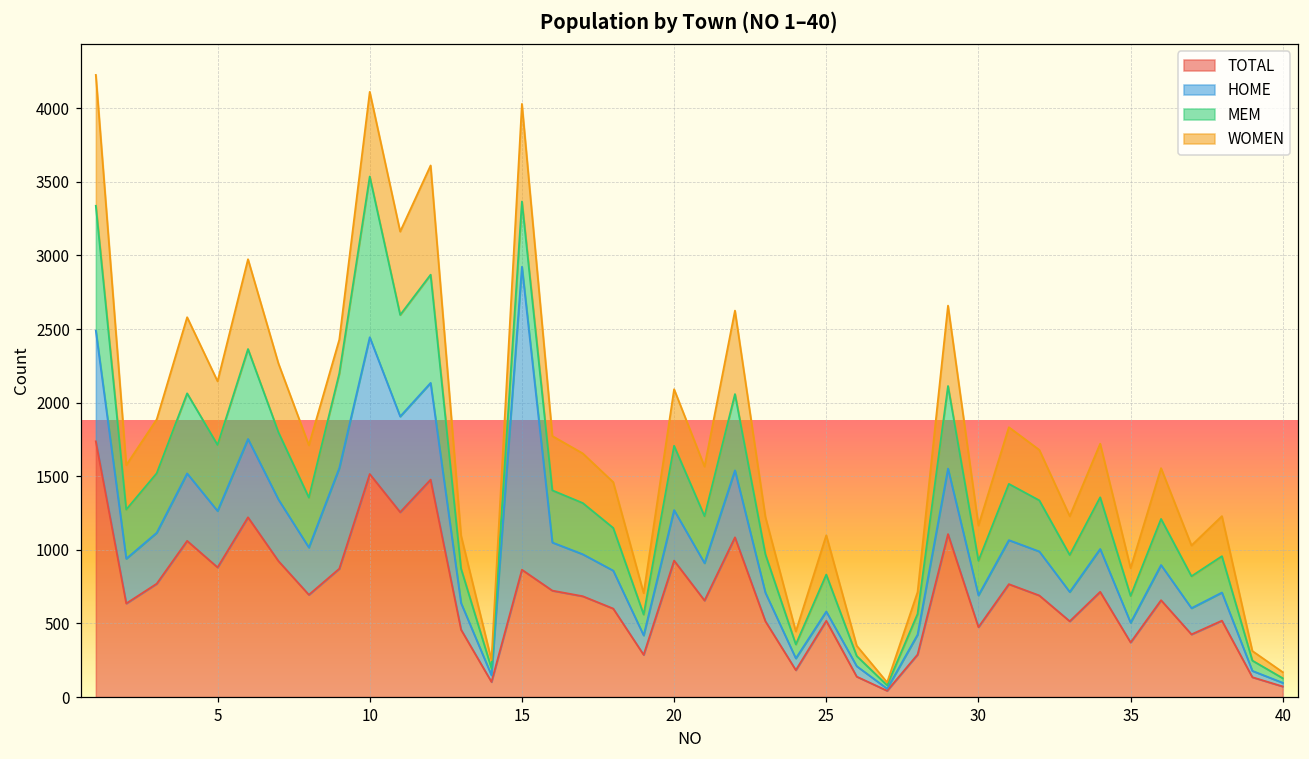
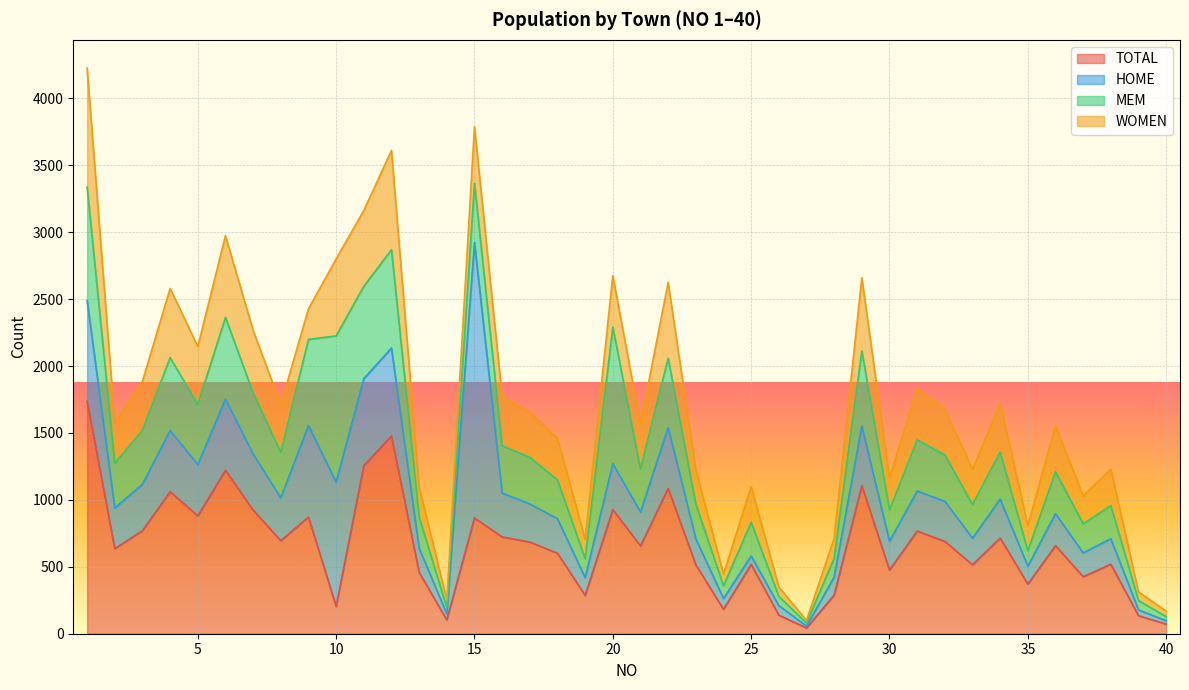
TOTAL, 10: 1520 -> 200
WOMEN, 15: 660 -> 420
MEM, 20: 440 -> 1020
MEM, 35: 180 -> 120
